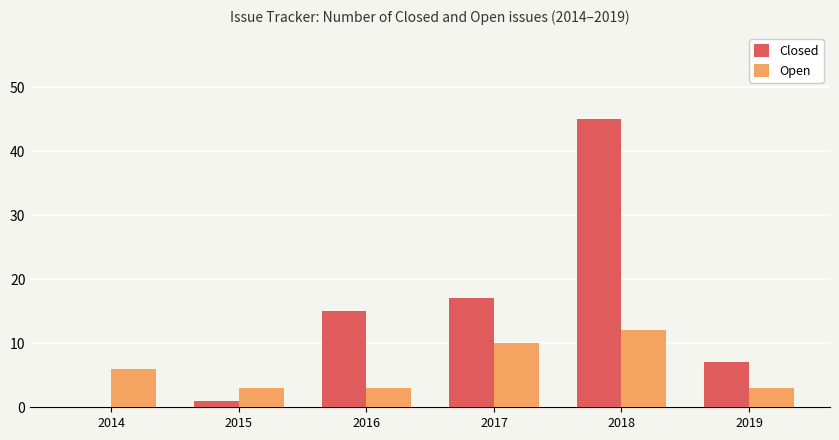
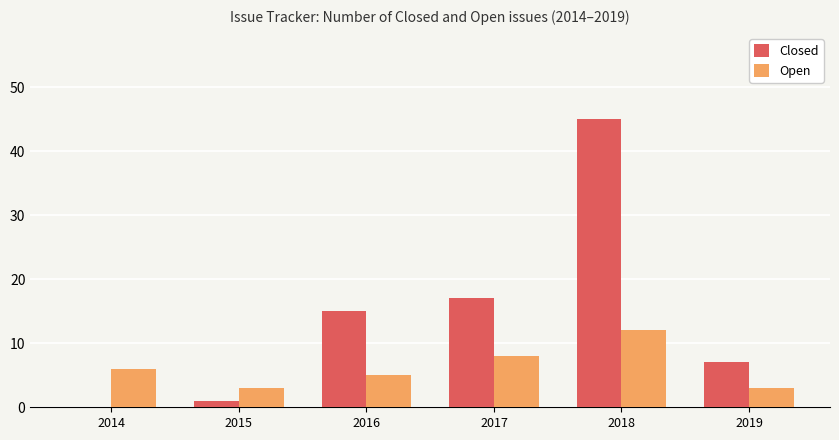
Open, 2016: 3 -> 5
Open, 2017: 10 -> 8
